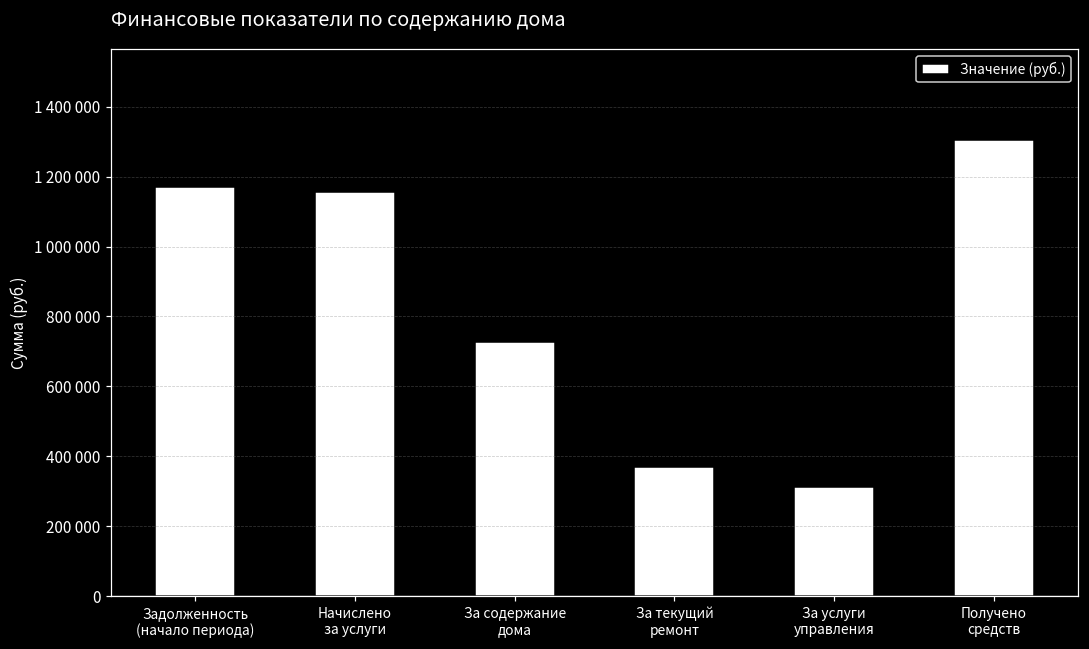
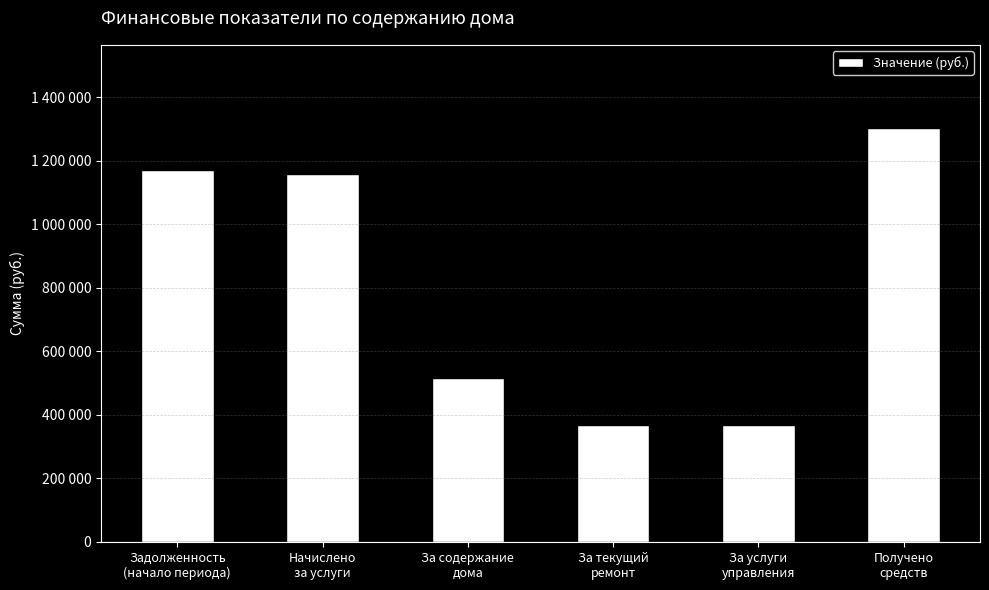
За содержание дома: 730000 -> 520000
За услуги управления: 310000 -> 370000
